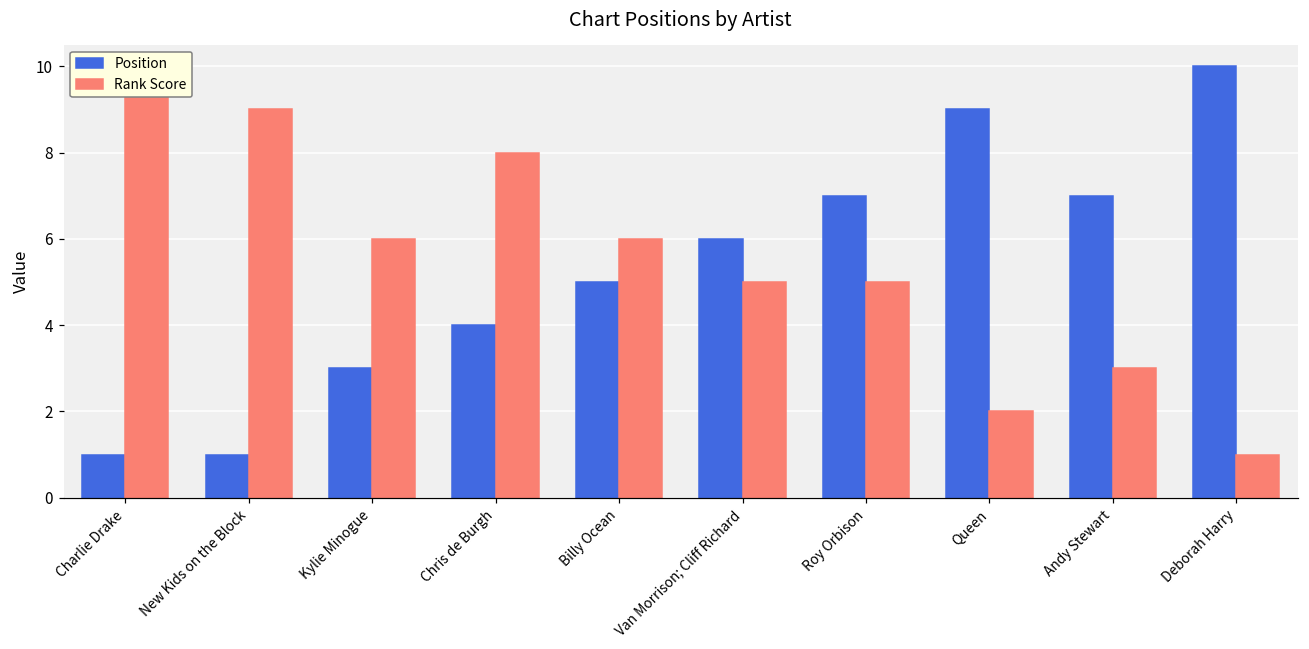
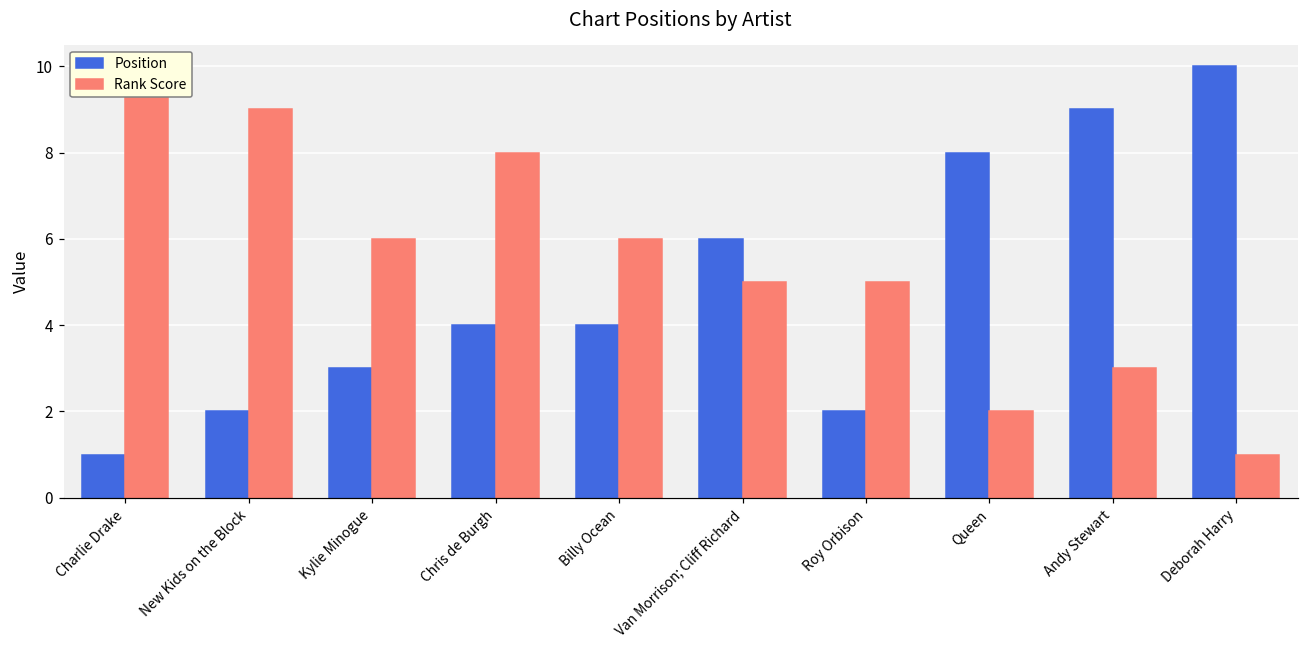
Position, New Kids on the Block: 1 -> 2
Position, Billy Ocean: 5 -> 4
Position, Roy Orbison: 7 -> 2
Position, Queen: 9 -> 8
Position, Andy Stewart: 7 -> 9
